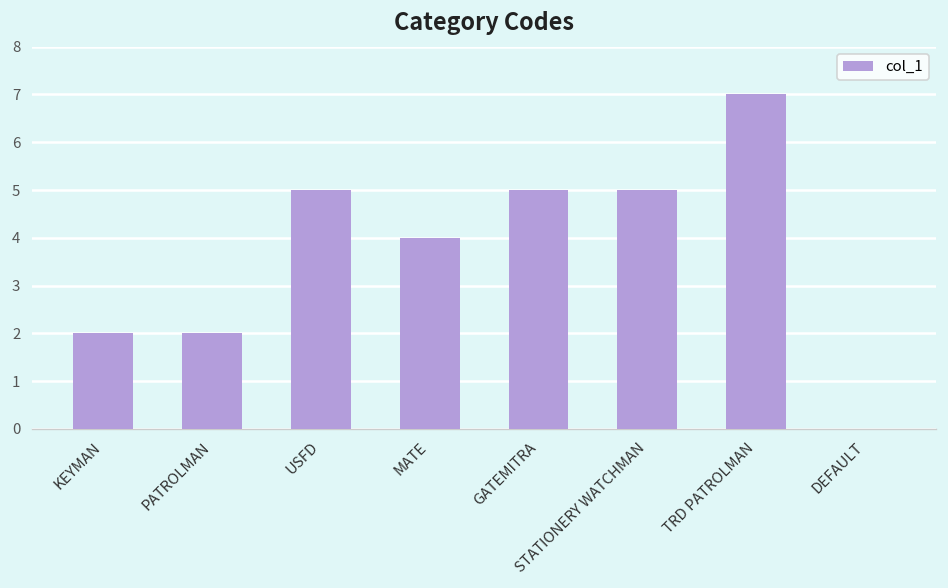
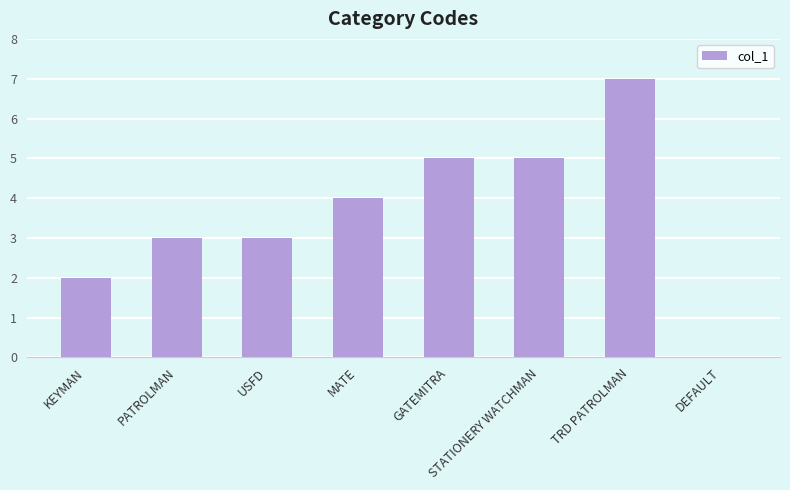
PATROLMAN: 2 -> 3
USFD: 5 -> 3
